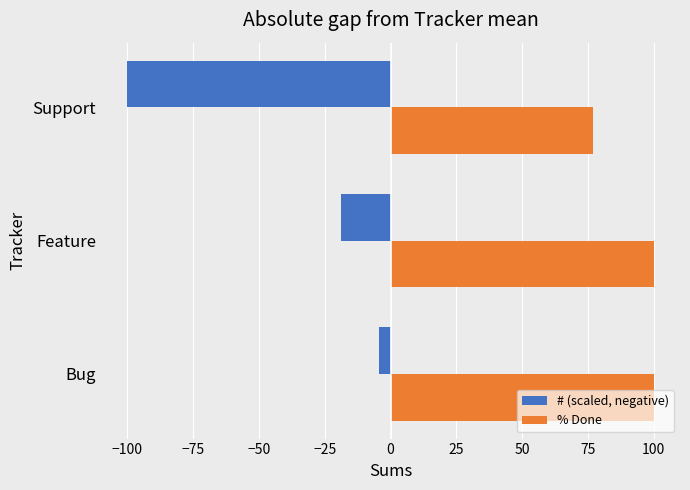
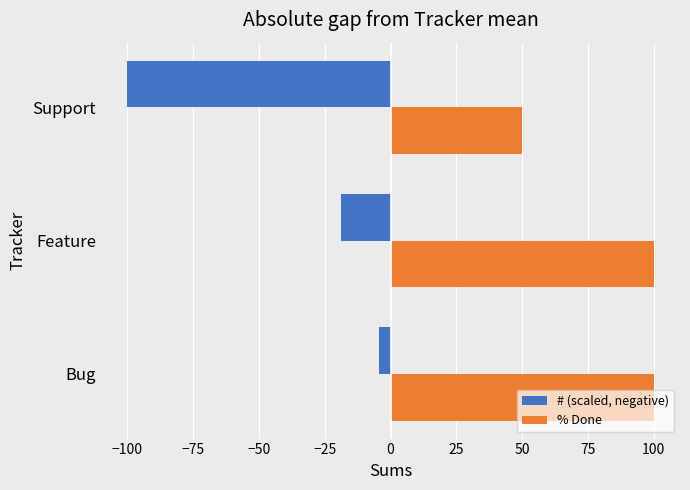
% Done, Support: 77 -> 50
